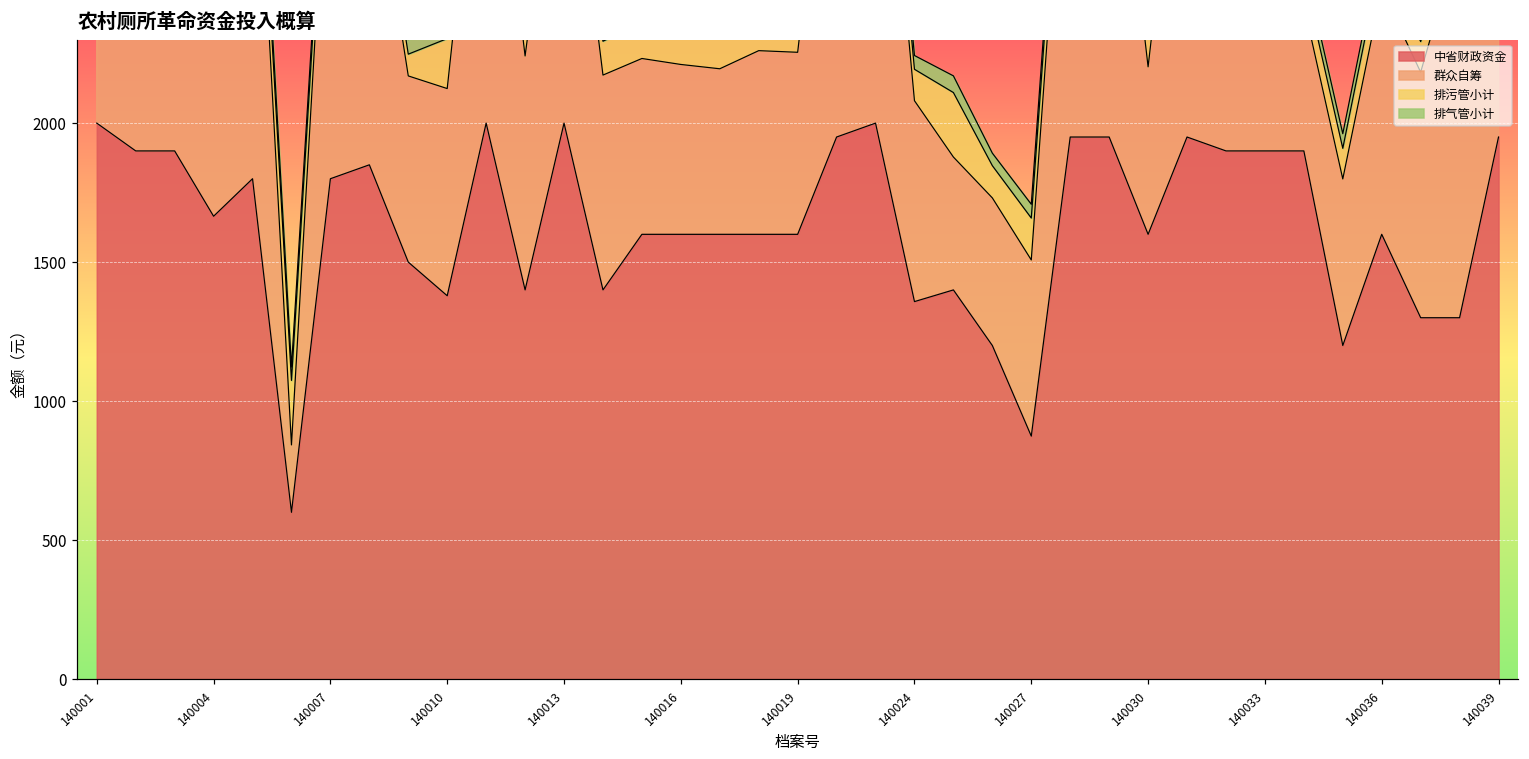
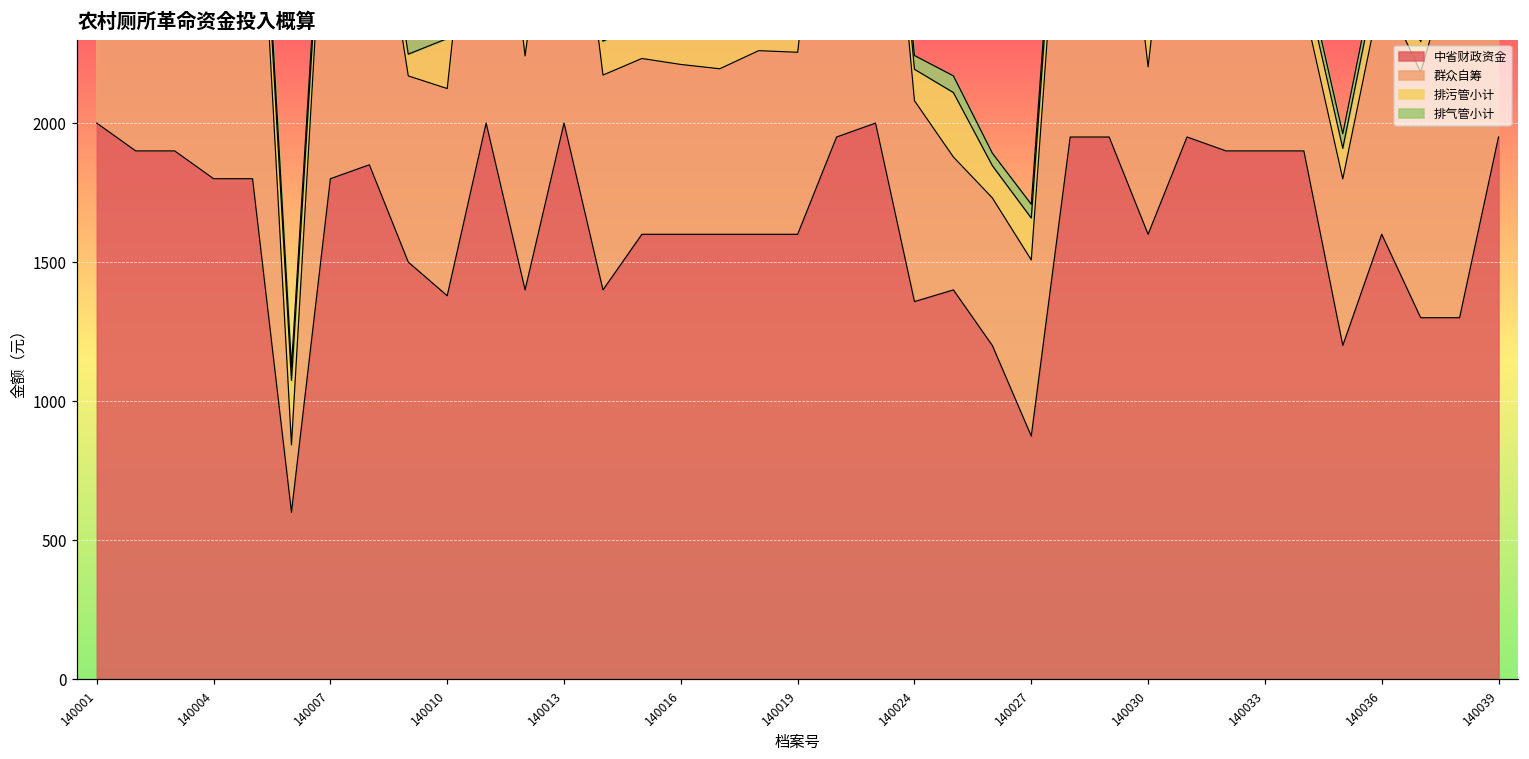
中省财政资金, 140004: 1670 -> 1800
